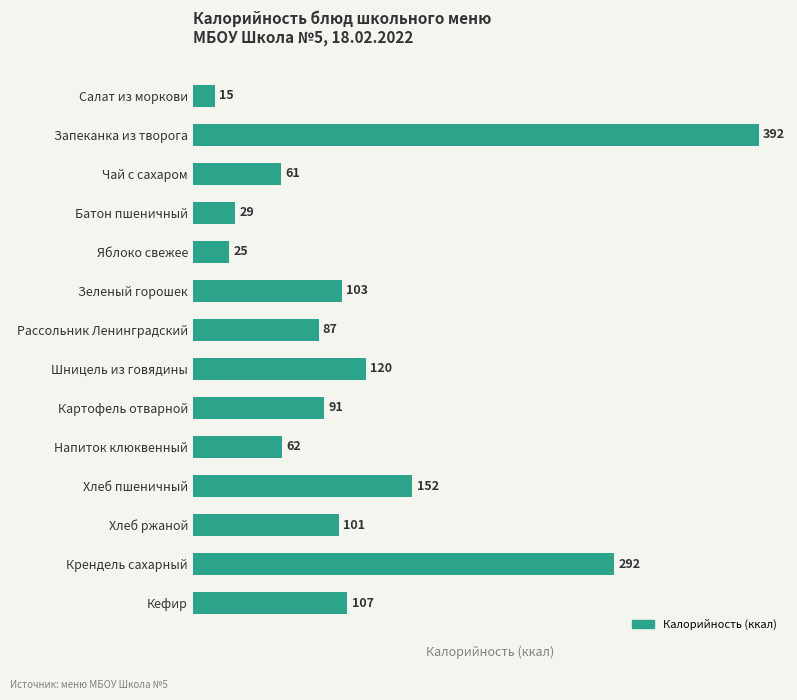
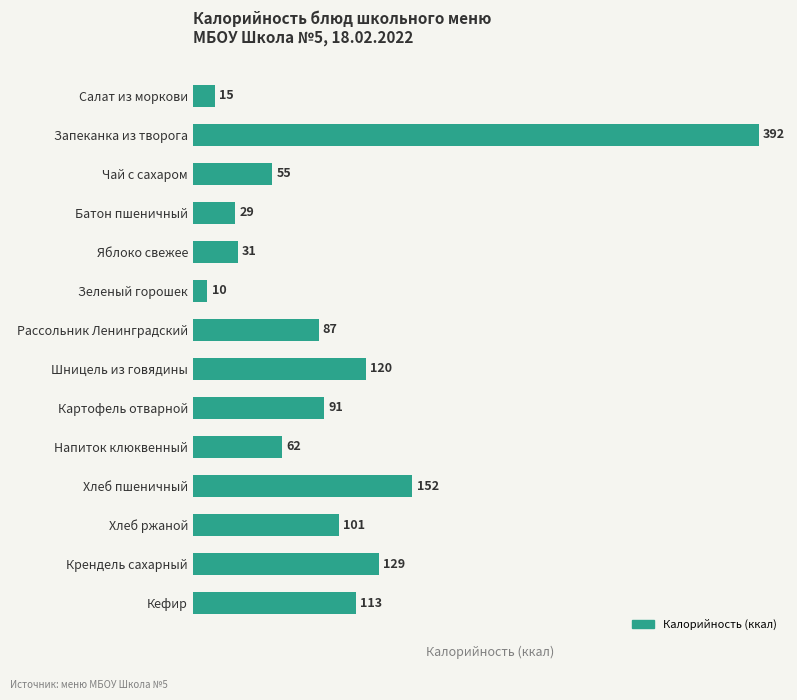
Чай с сахаром: 61 -> 55
Яблоко свежее: 25 -> 31
Зеленый горошек: 103 -> 10
Крендель сахарный: 292 -> 129
Кефир: 107 -> 113
